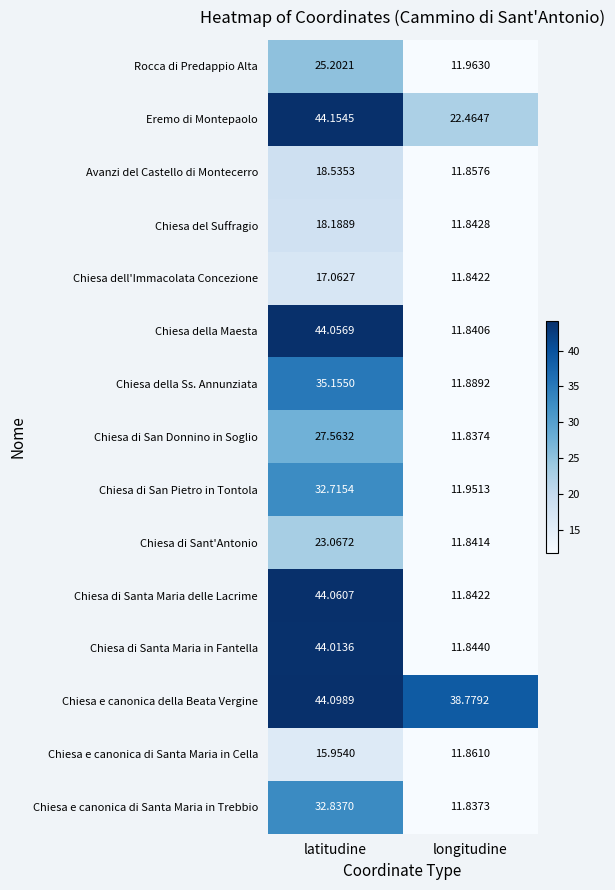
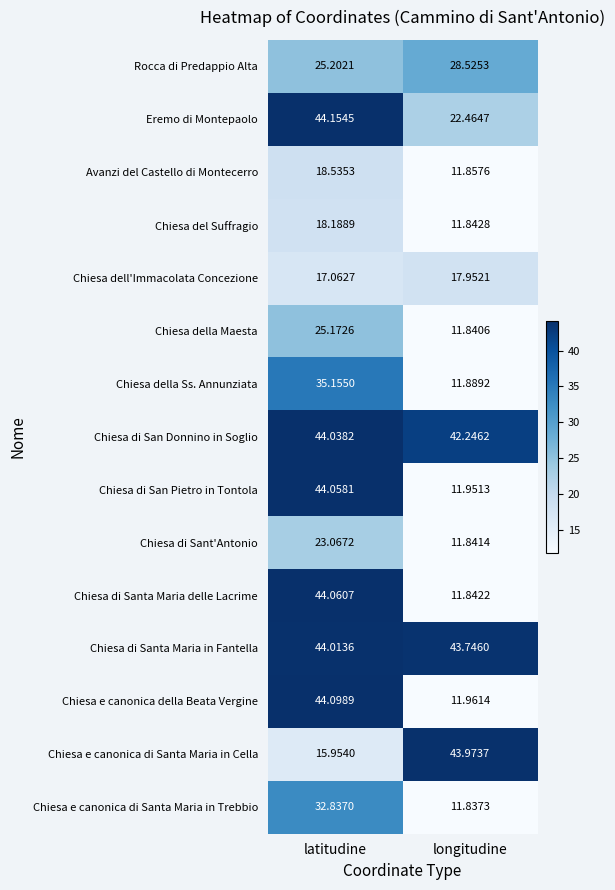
Rocca di Predappio Alta, longitudine: 11.9630 -> 28.5253
Chiesa dell'Immacolata Concezione, longitudine: 11.8422 -> 17.9521
Chiesa della Maesta, latitudine: 44.0569 -> 25.1726
Chiesa di San Donnino in Soglio, latitudine: 27.5632 -> 44.0382
Chiesa di San Donnino in Soglio, longitudine: 11.8374 -> 42.2462
Chiesa di San Pietro in Tontola, latitudine: 32.7154 -> 44.0581
Chiesa di Santa Maria in Fantella, longitudine: 11.8440 -> 43.7460
Chiesa e canonica della Beata Vergine, longitudine: 38.7792 -> 11.9614
Chiesa e canonica di Santa Maria in Cella, longitudine: 11.8610 -> 43.9737
